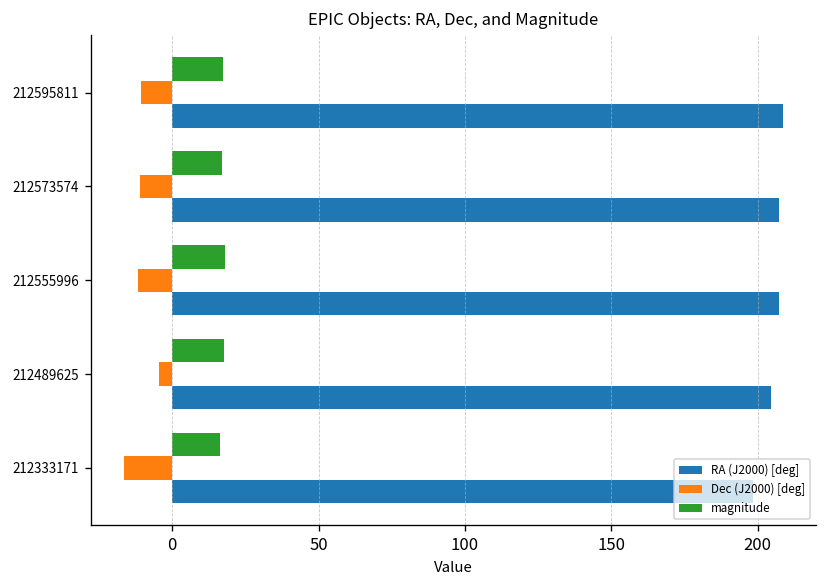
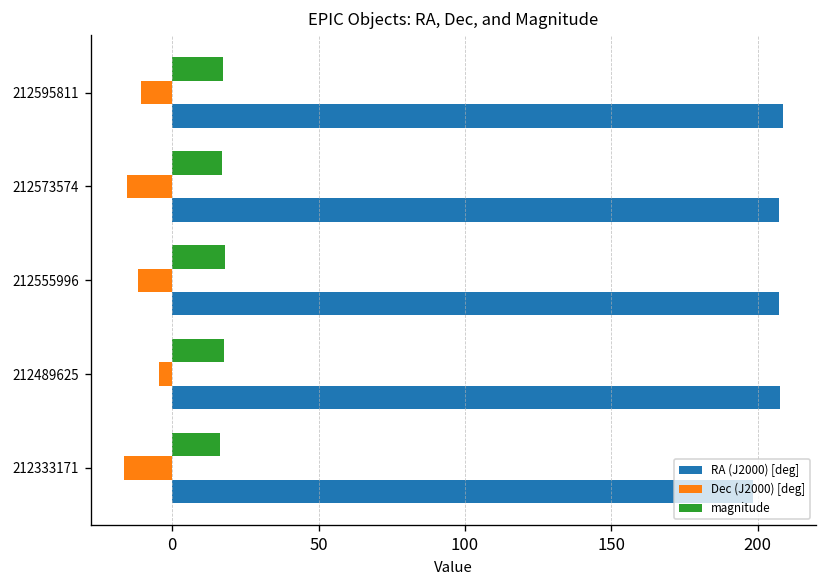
Dec (J2000) [deg], 212573574: -11 -> -16
RA (J2000) [deg], 212489625: 204 -> 208
